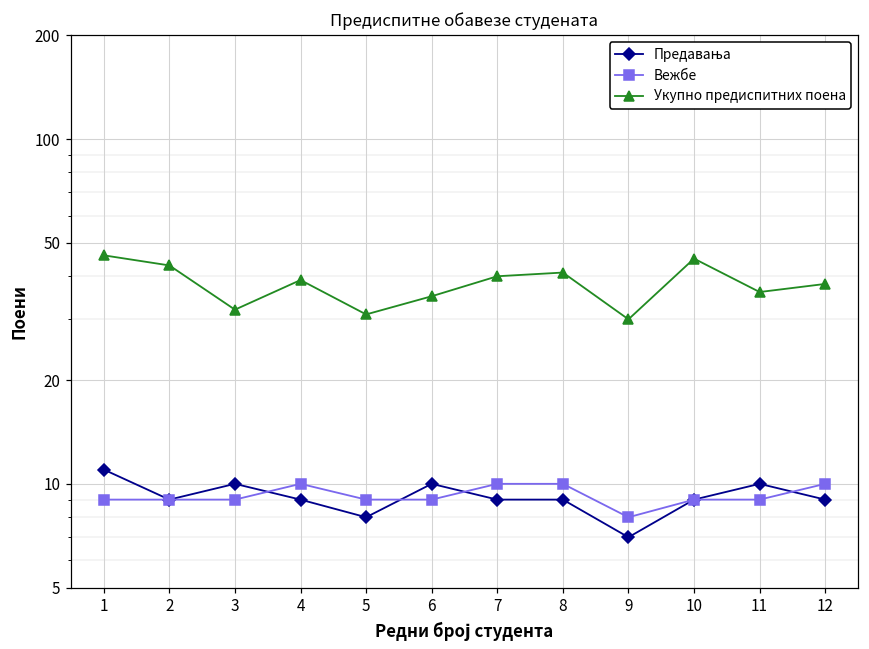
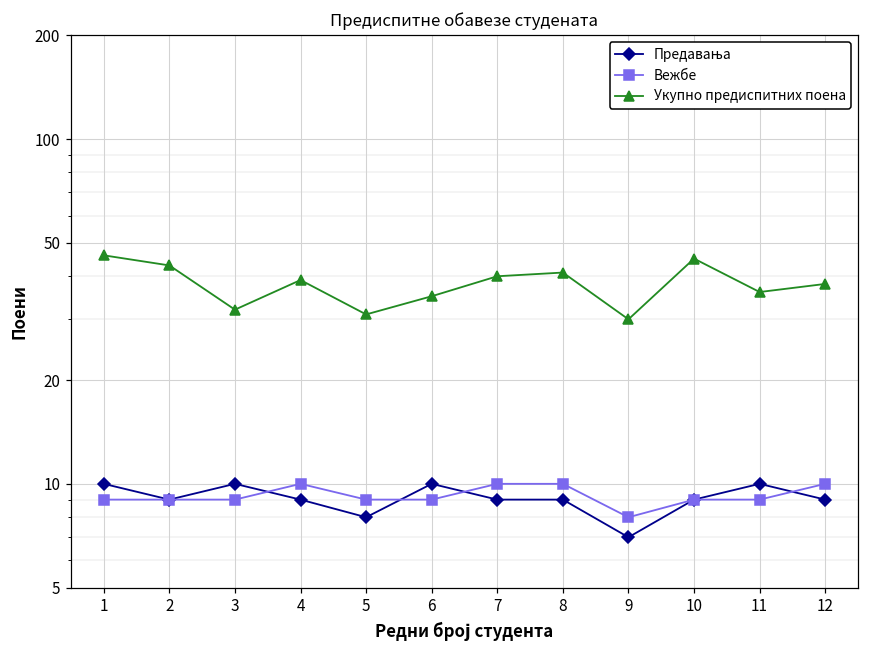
Предавања, 1: 11 -> 10
